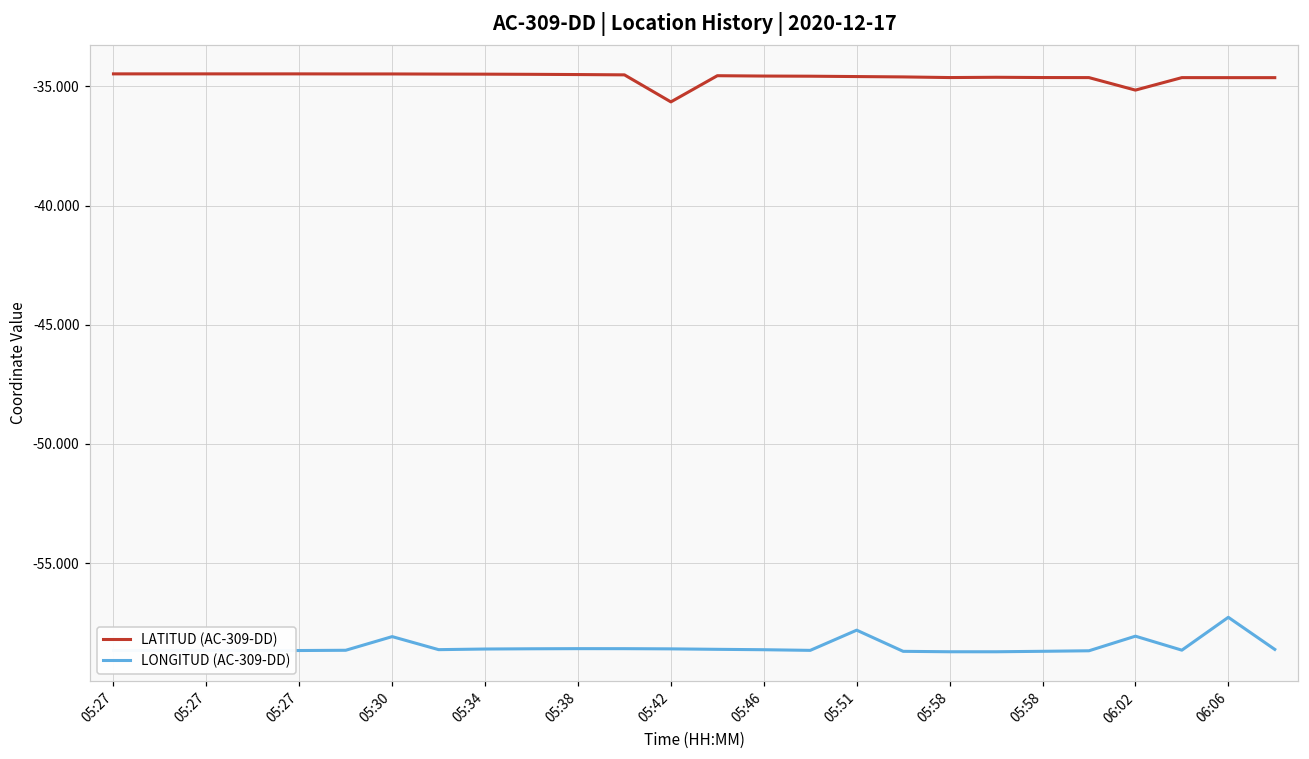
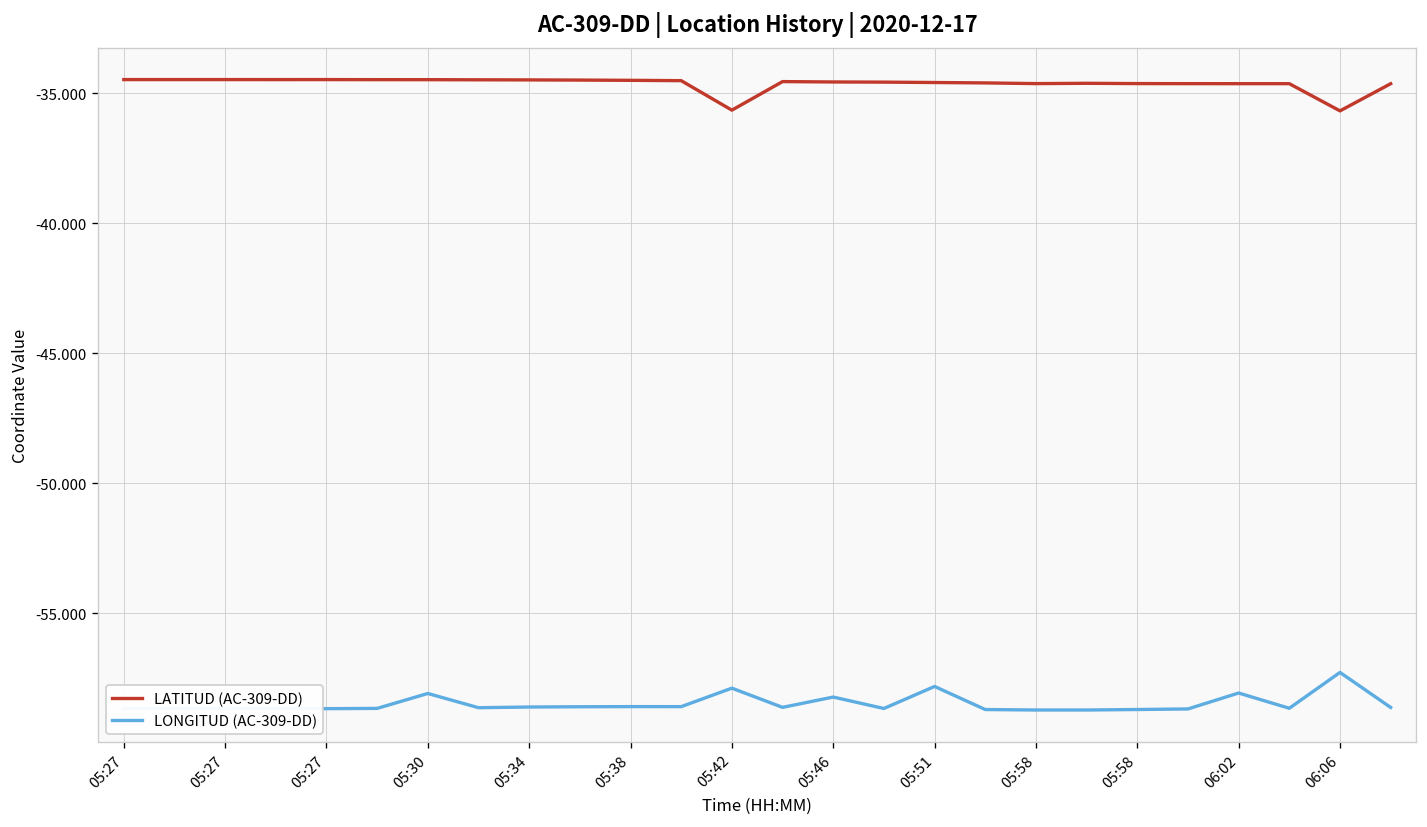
LONGITUD (AC-309-DD), 05:42: -58.6 -> -57.9
LONGITUD (AC-309-DD), 05:46: -58.6 -> -58.2
LATITUD (AC-309-DD), 06:02: -35.2 -> -34.6
LATITUD (AC-309-DD), 06:06: -34.6 -> -35.7
